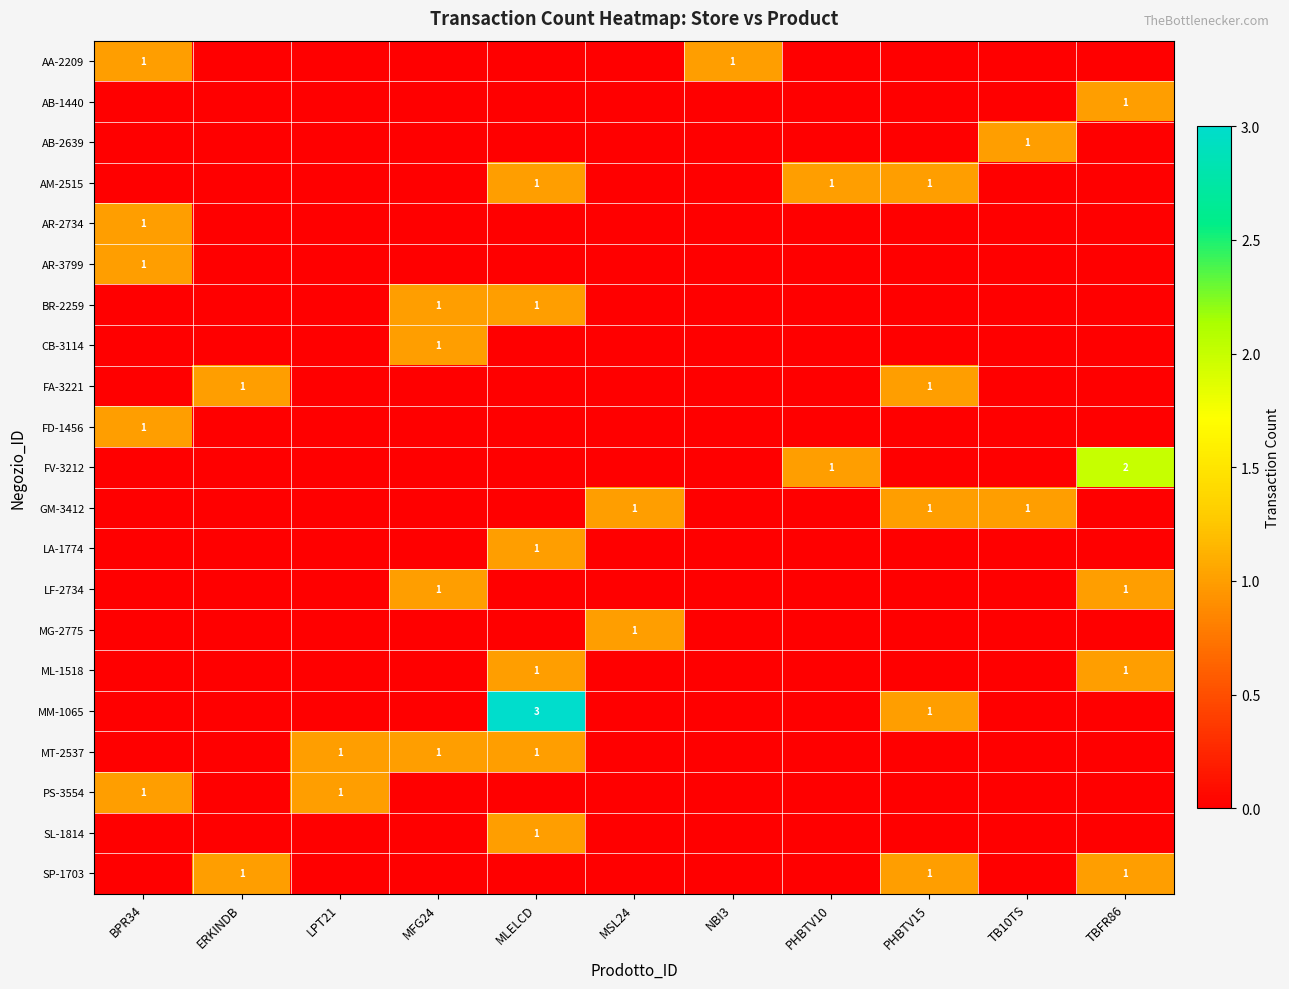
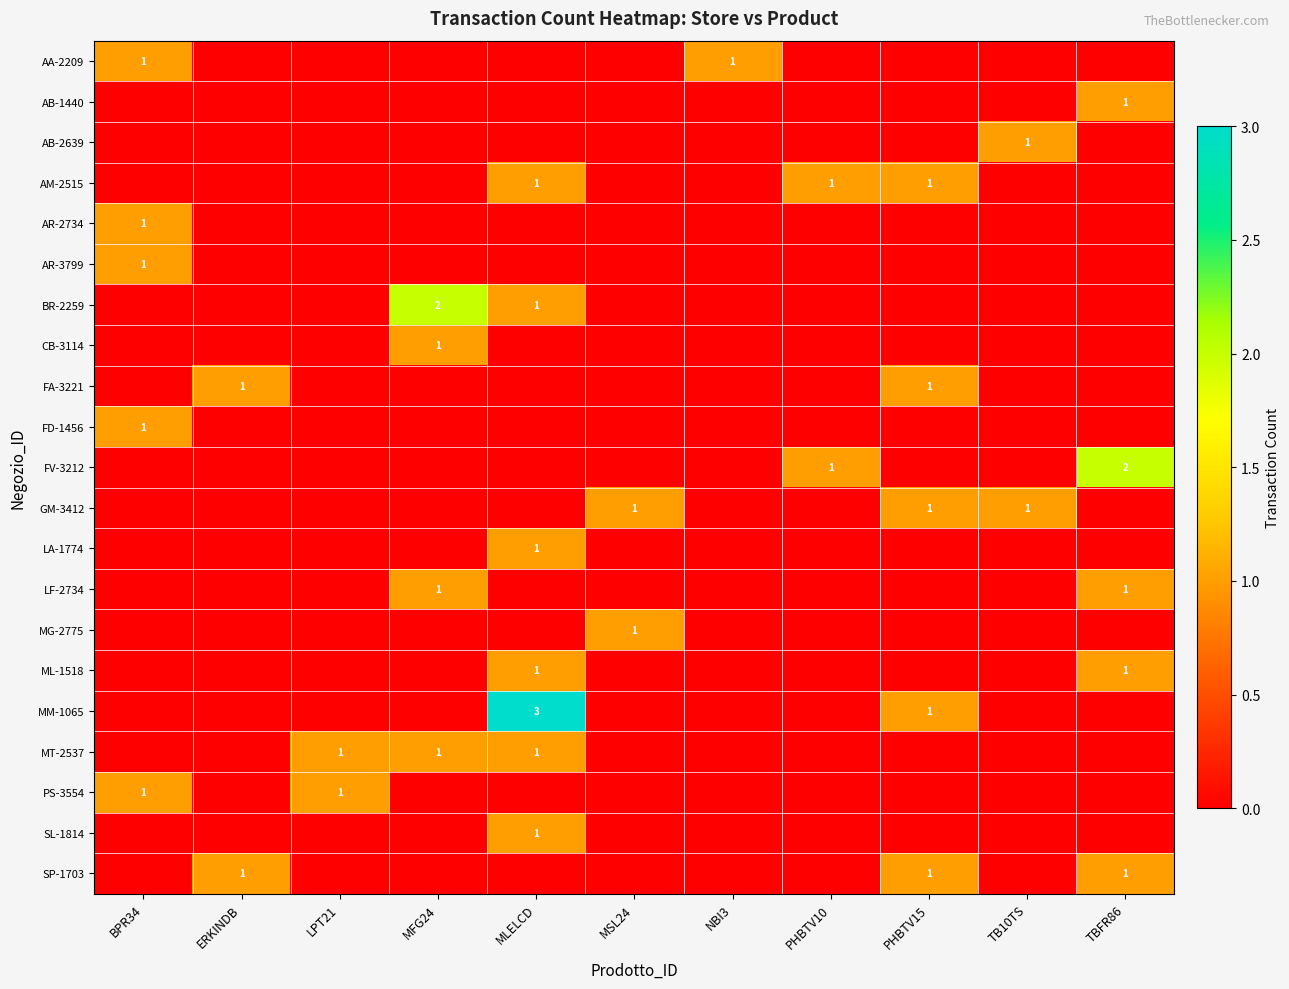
BR-2259, MFG24: 1 -> 2
